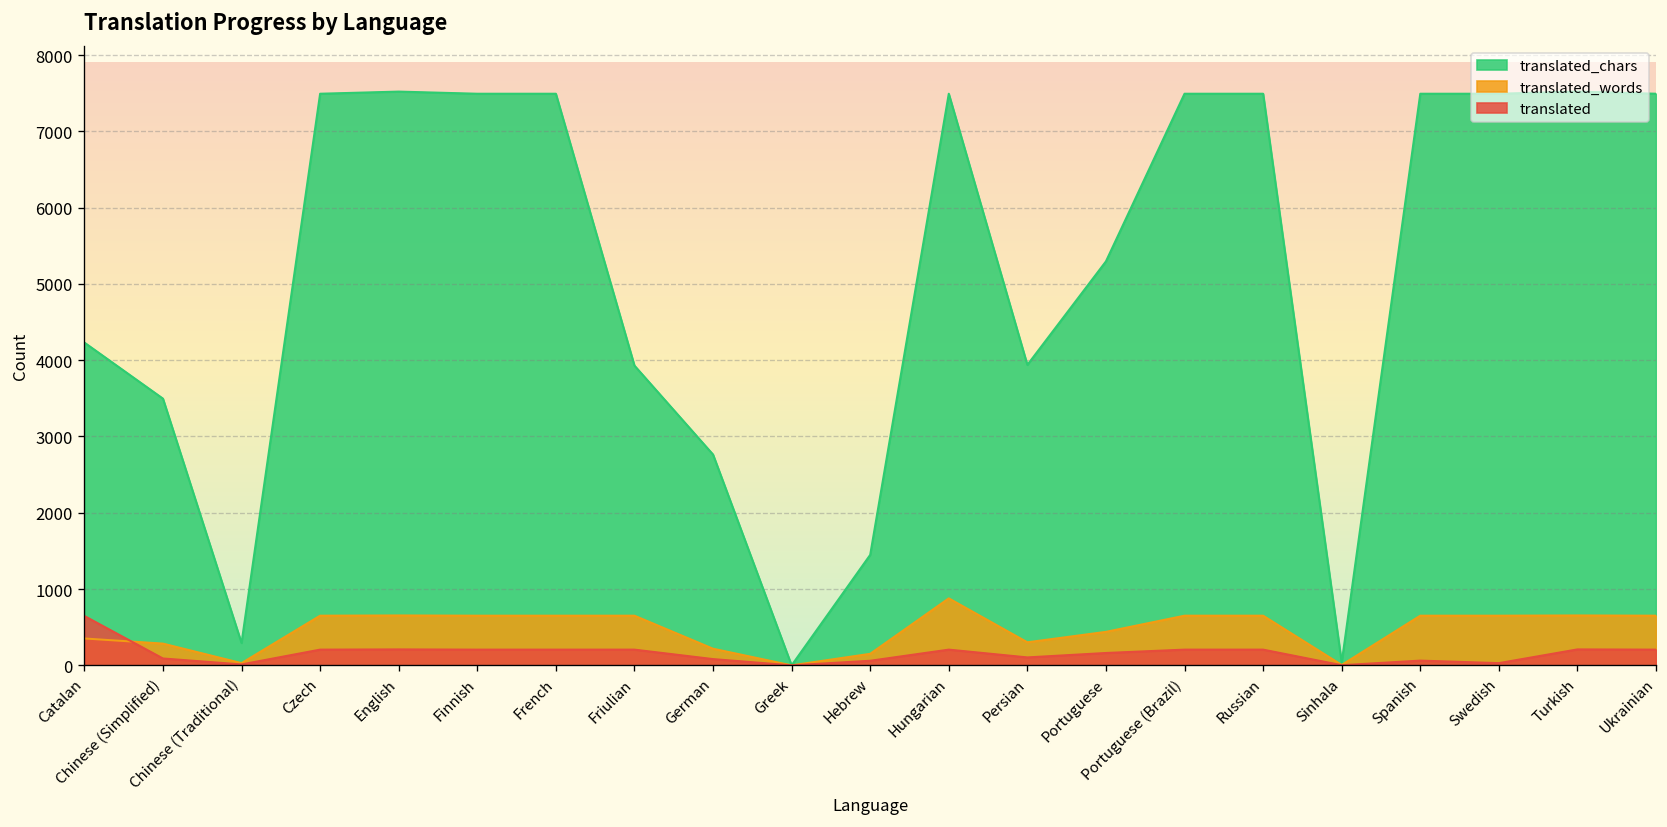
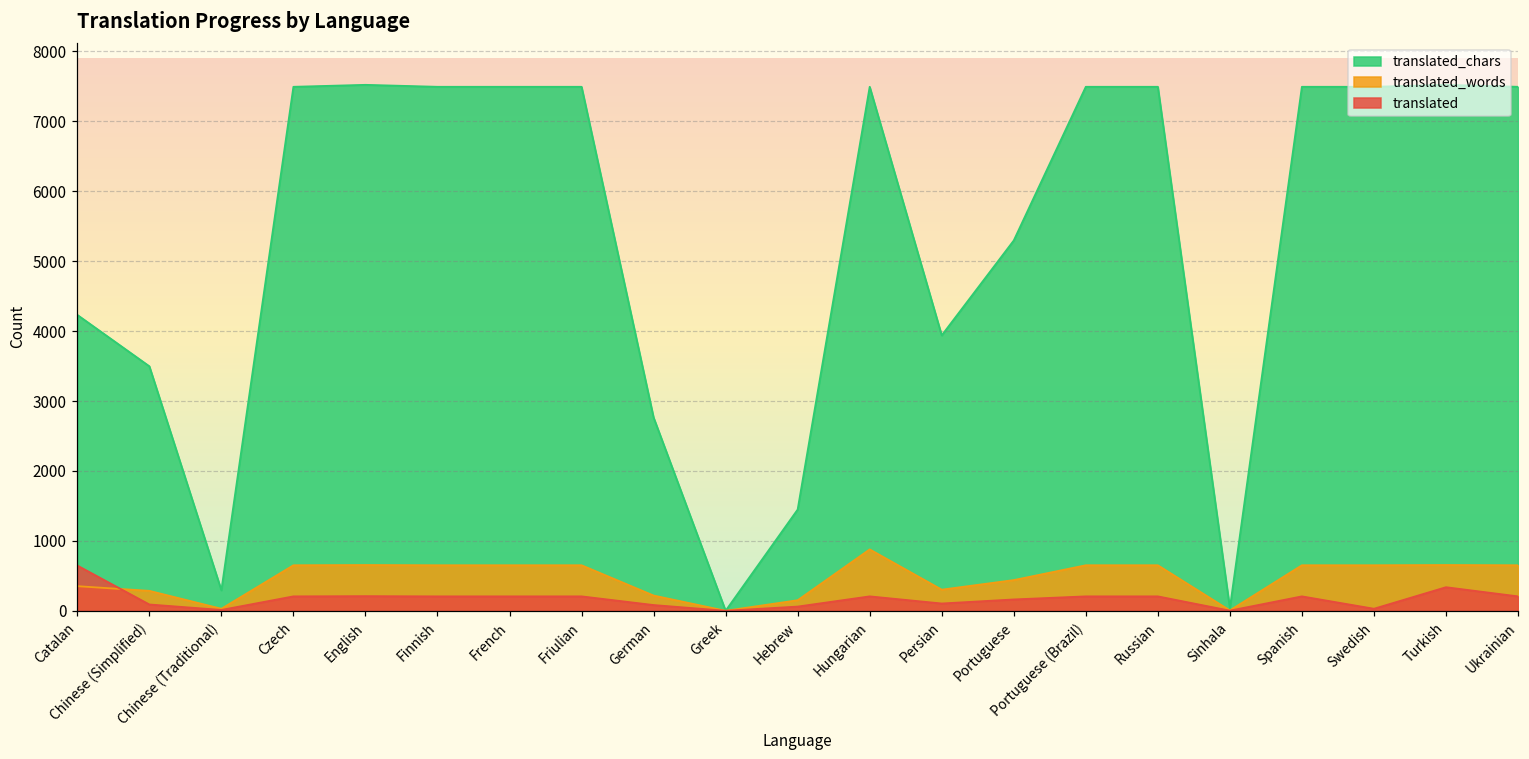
translated_chars, Friulian: 3900 -> 7500
translated, Spanish: 100 -> 200
translated, Turkish: 200 -> 300
